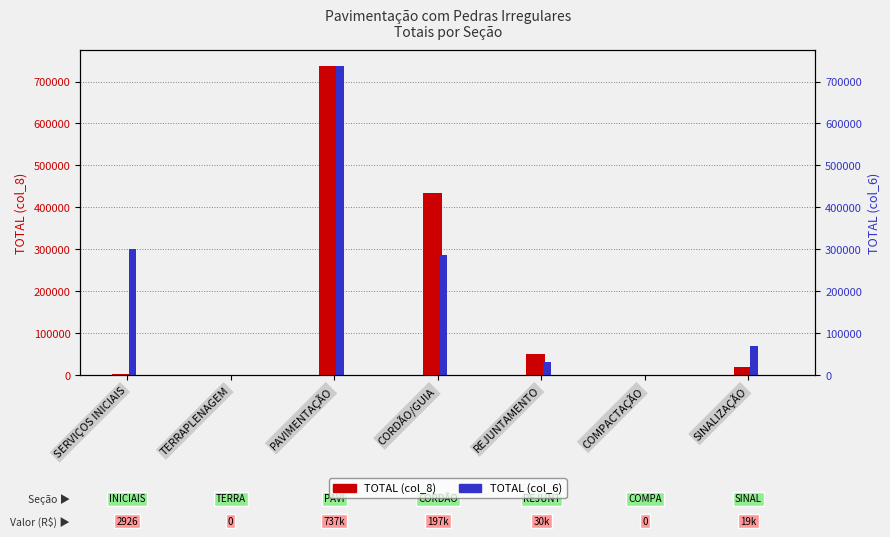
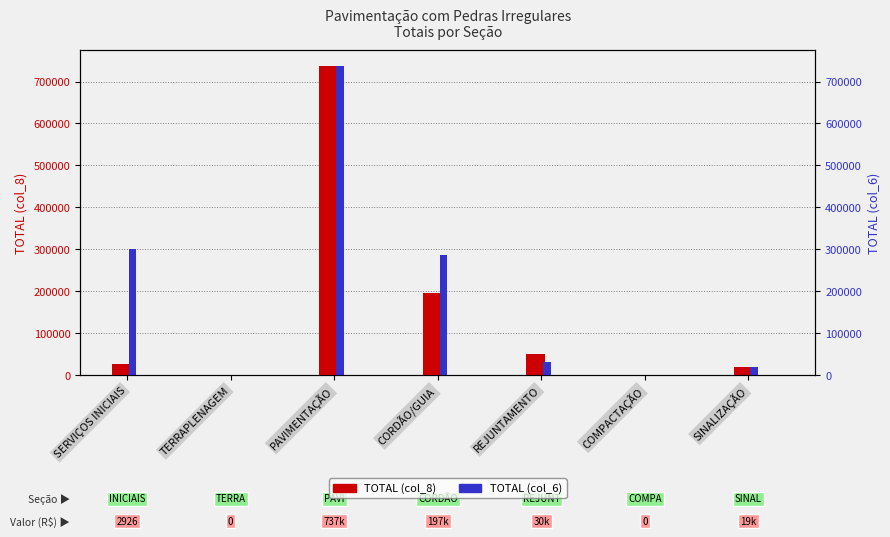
TOTAL (col_8), SERVIÇOS INICIAIS: 0 -> 30000
TOTAL (col_8), CORDÃO/GUIA: 430000 -> 200000
TOTAL (col_6), SINALIZAÇÃO: 70000 -> 20000
